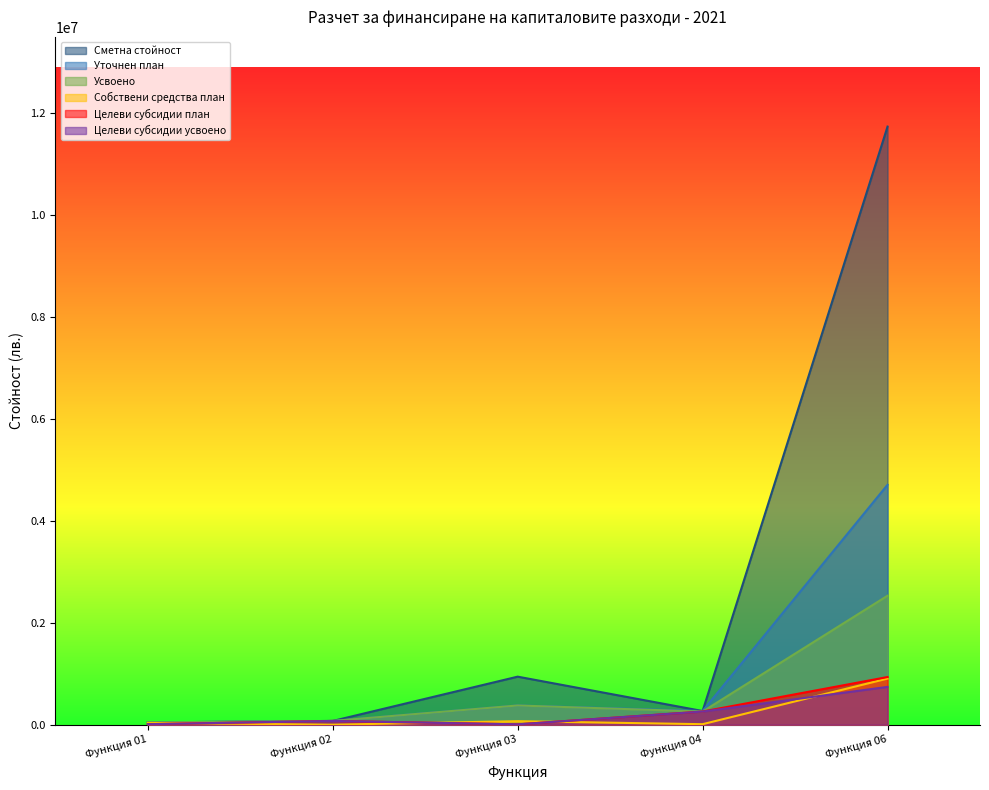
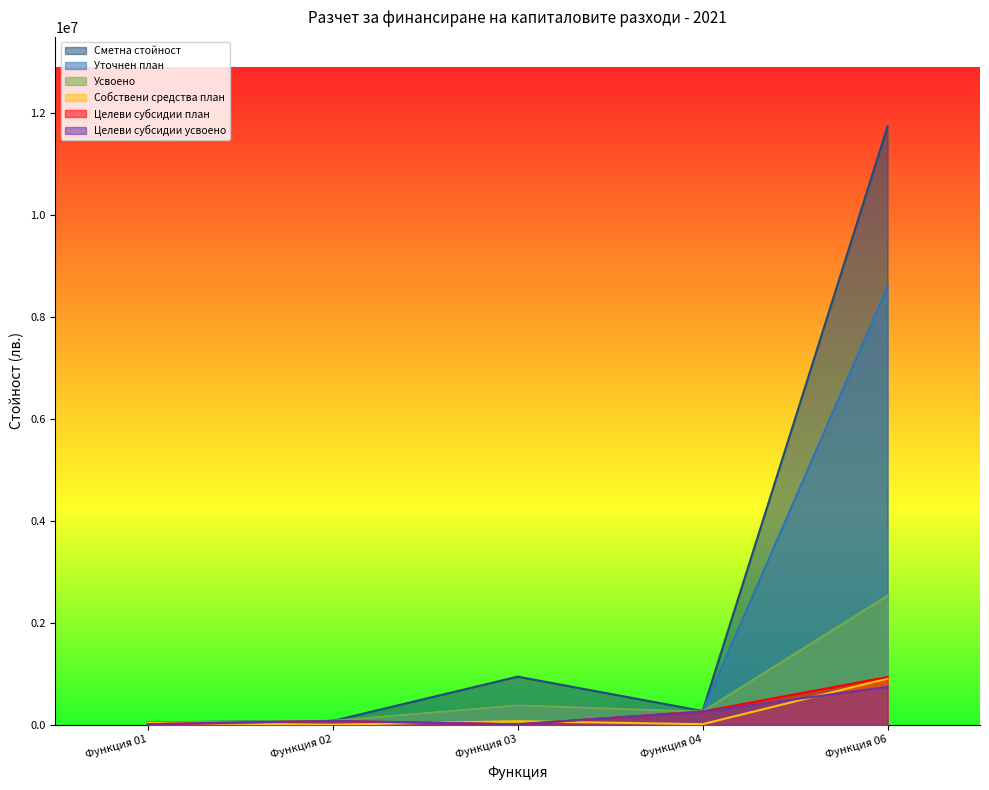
Уточнен план, Функция 06: 4700000 -> 8600000
